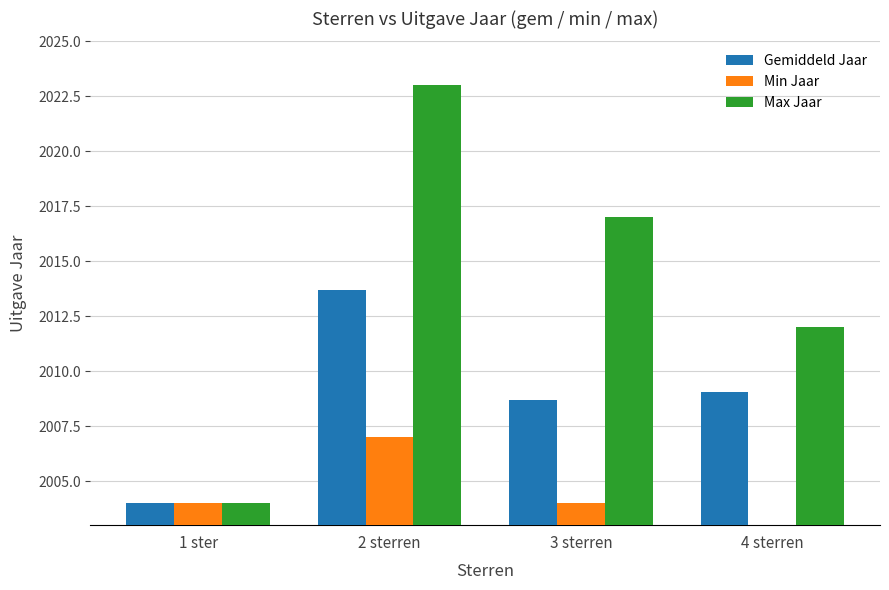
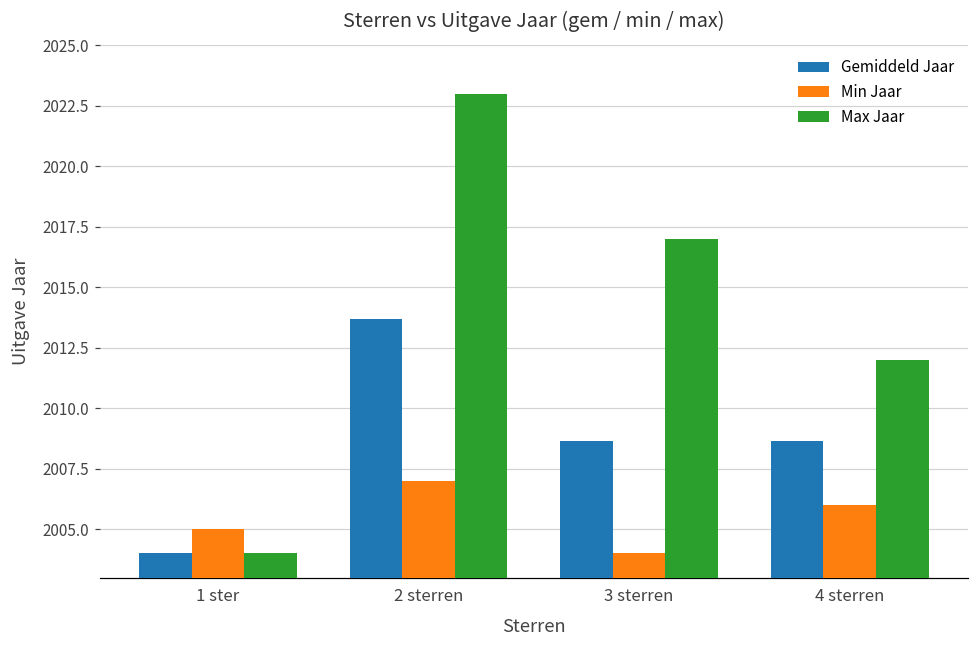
Min Jaar, 1 ster: 2004 -> 2005
Gemiddeld Jaar, 4 sterren: 2009.1 -> 2008.7
Min Jaar, 4 sterren: 2003 -> 2006
